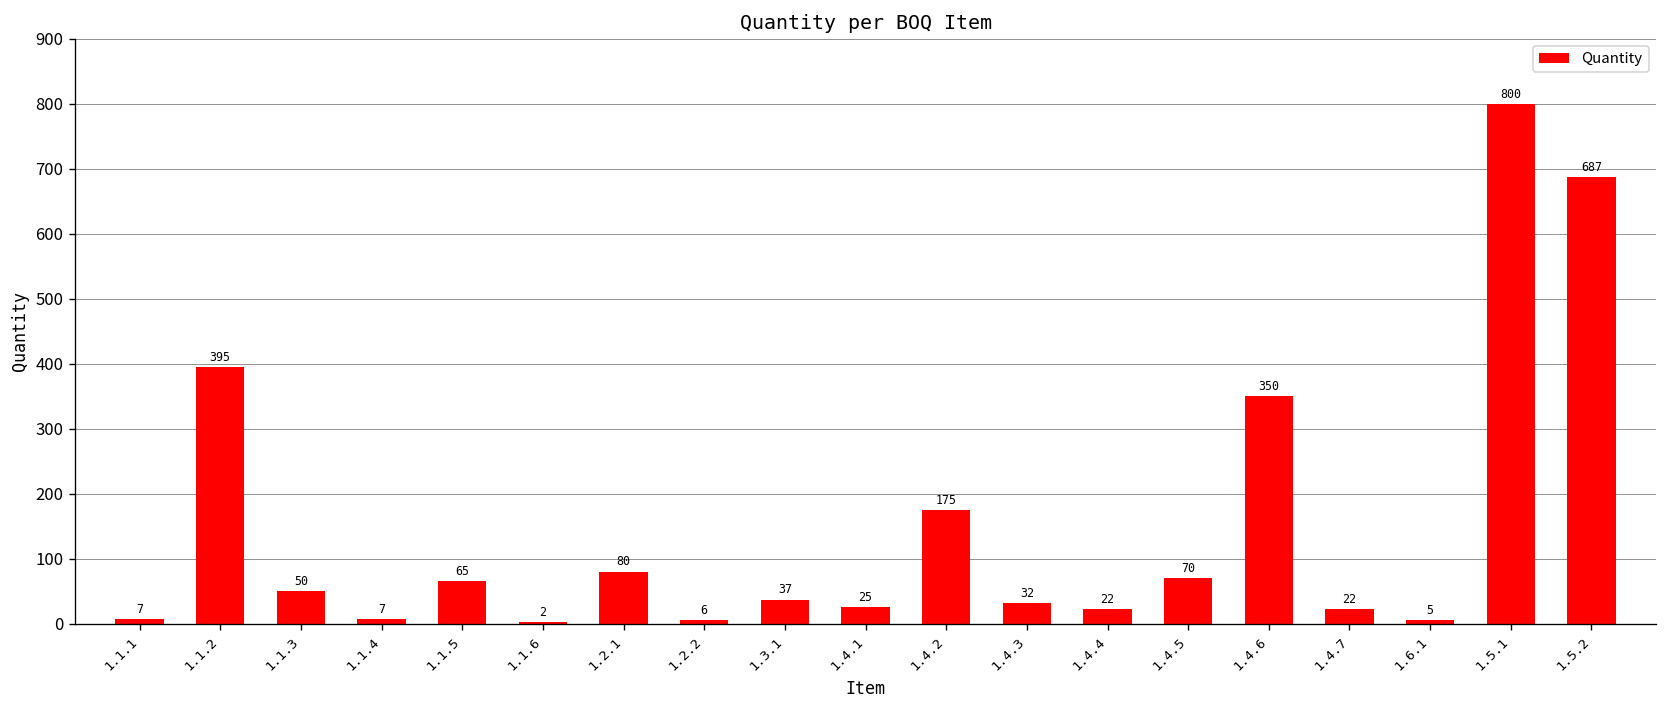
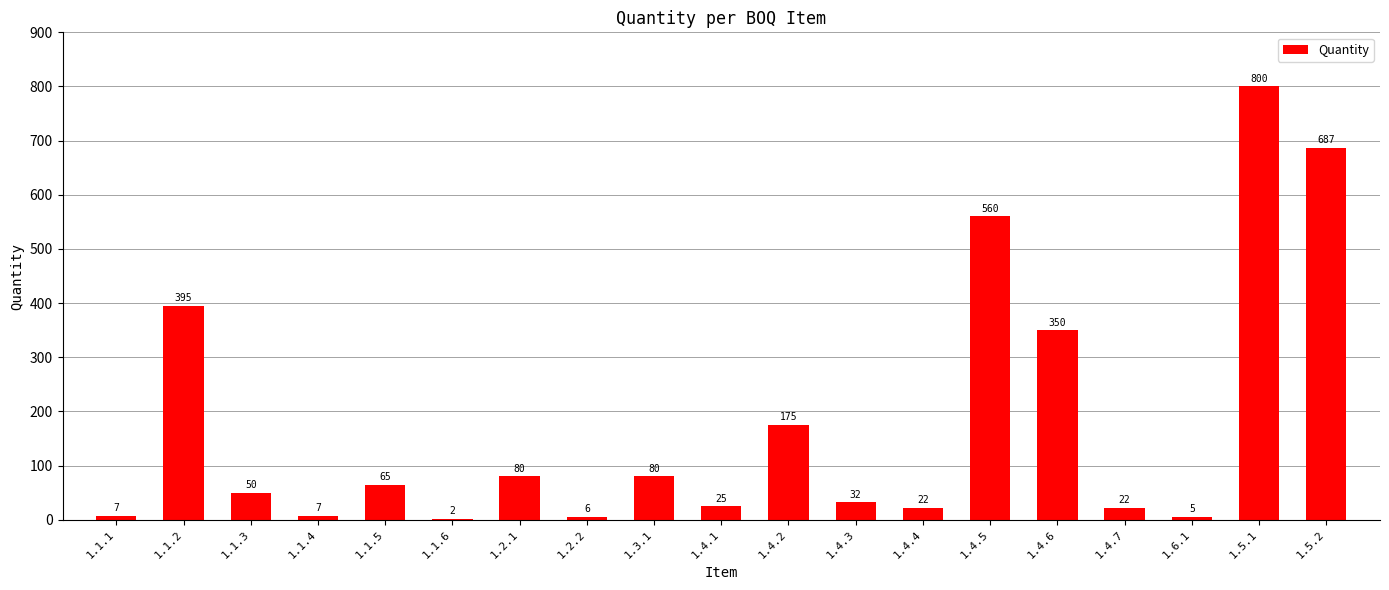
1.3.1: 37 -> 80
1.4.5: 70 -> 560
